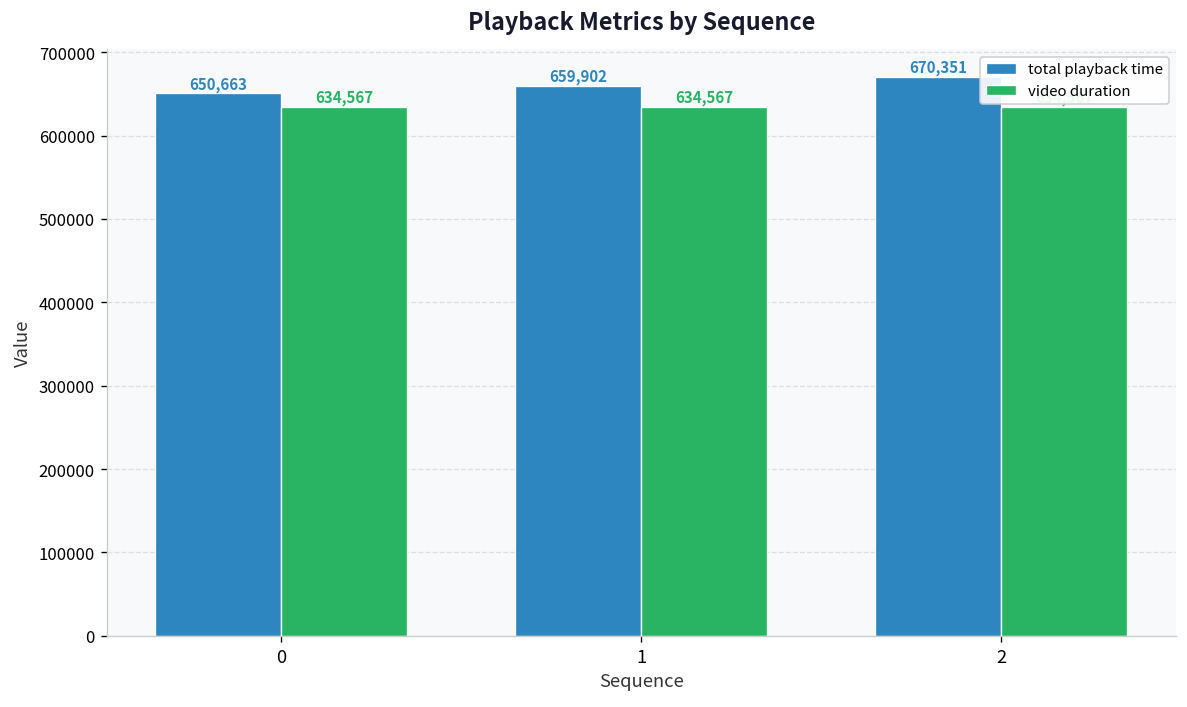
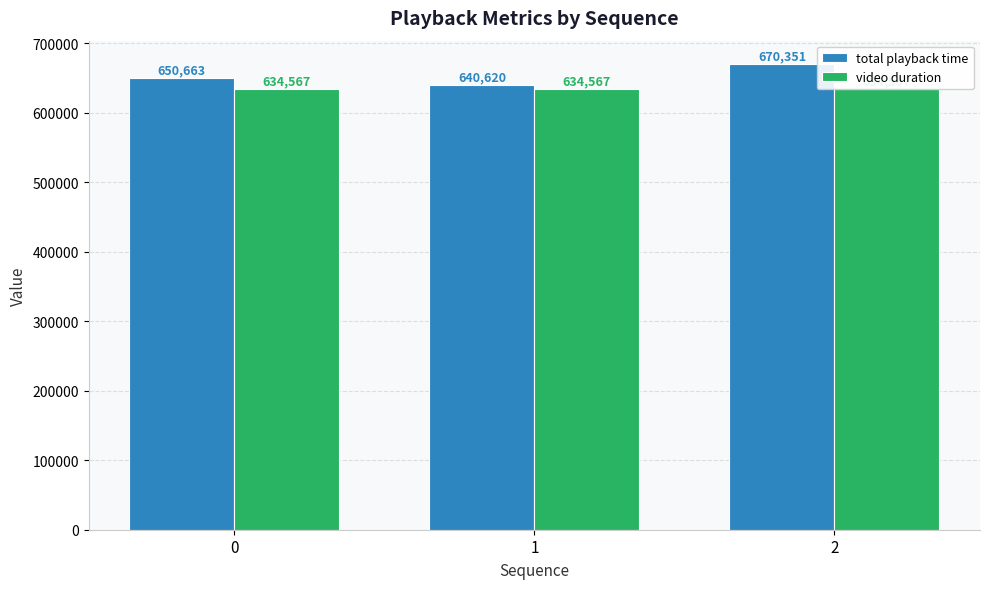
total playback time, 1: 659,902 -> 640,620
